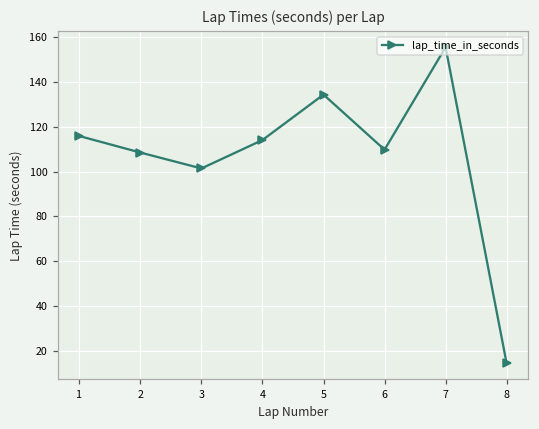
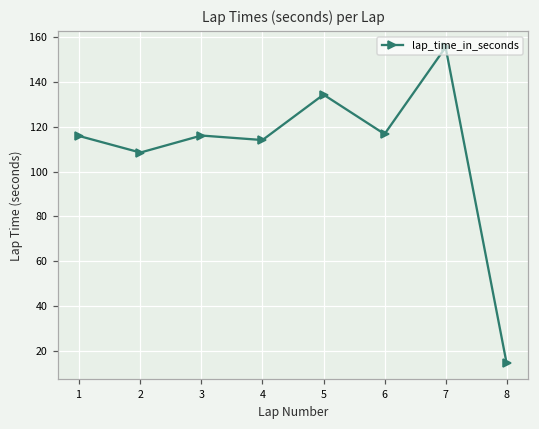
3: 101 -> 116
6: 110 -> 117
